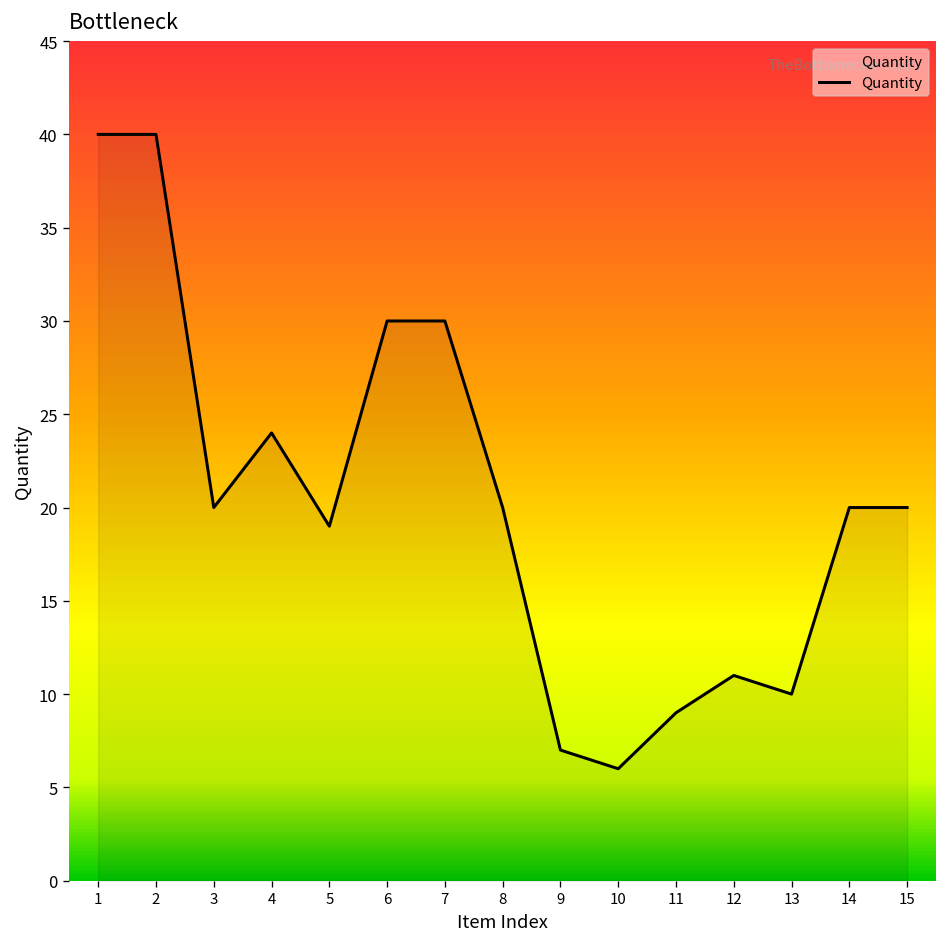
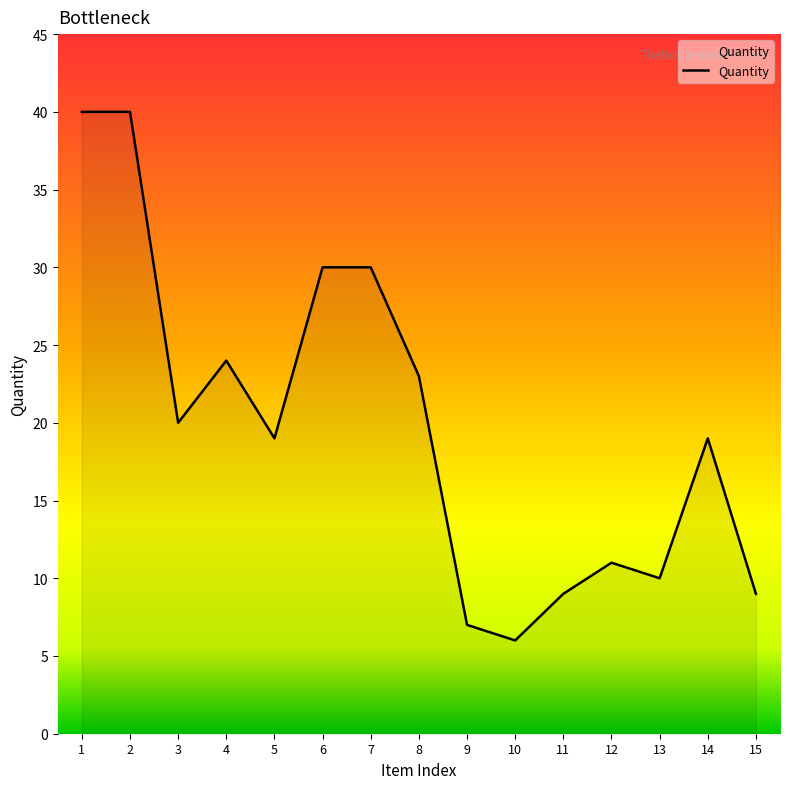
8: 20 -> 23
14: 20 -> 19
15: 20 -> 9
